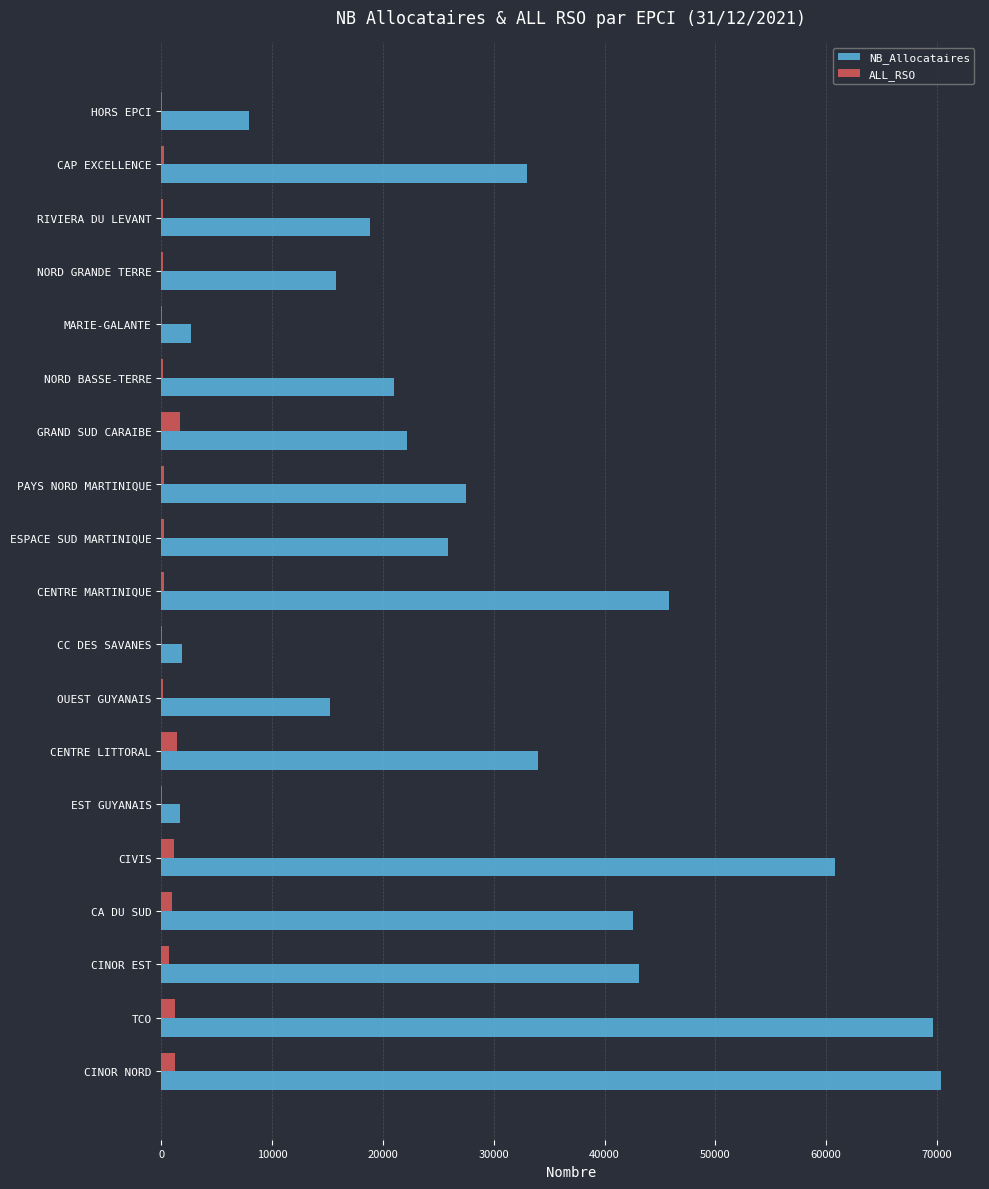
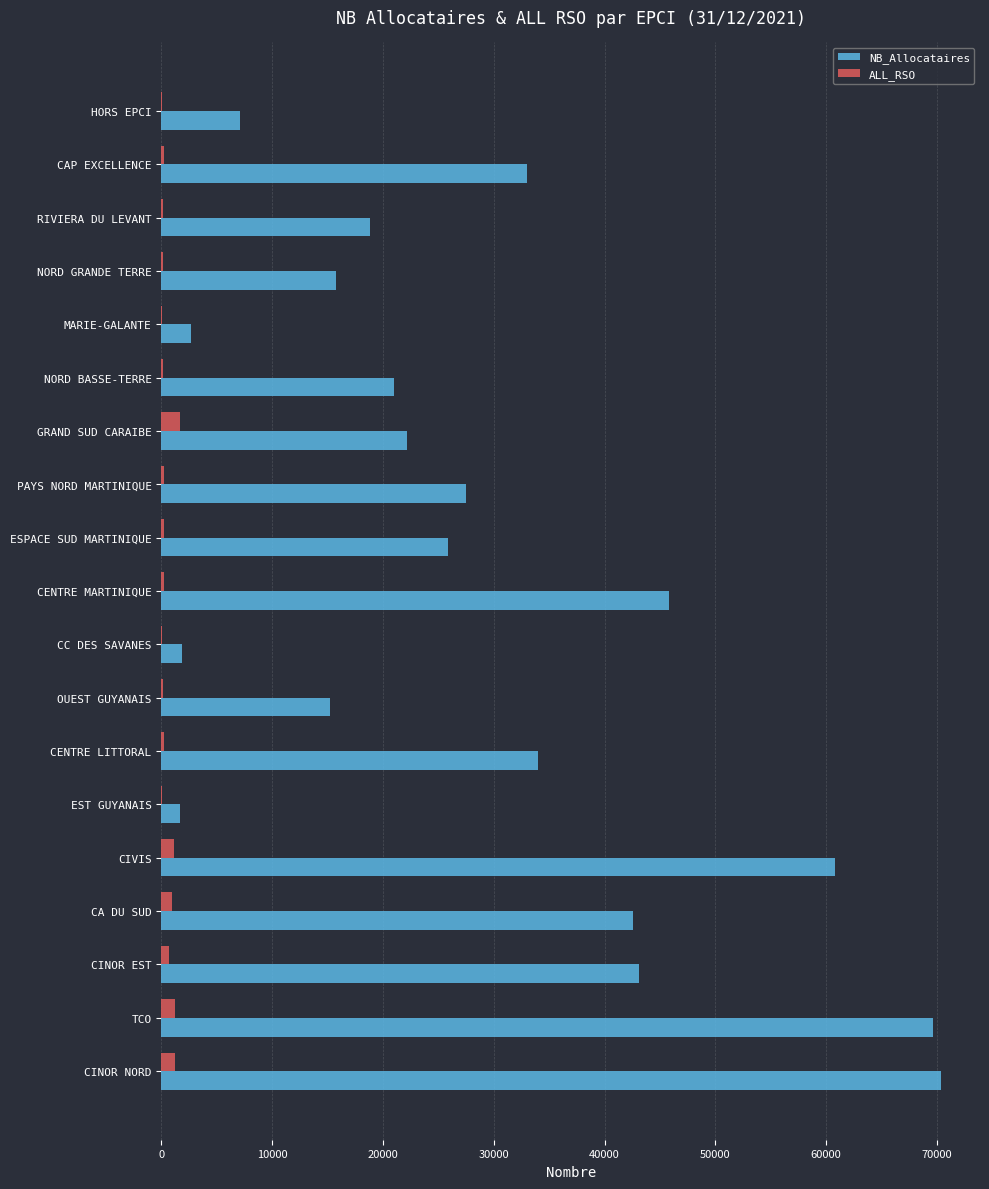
NB_Allocataires, HORS EPCI: 7900 -> 7100
ALL_RSO, CENTRE LITTORAL: 1400 -> 200
